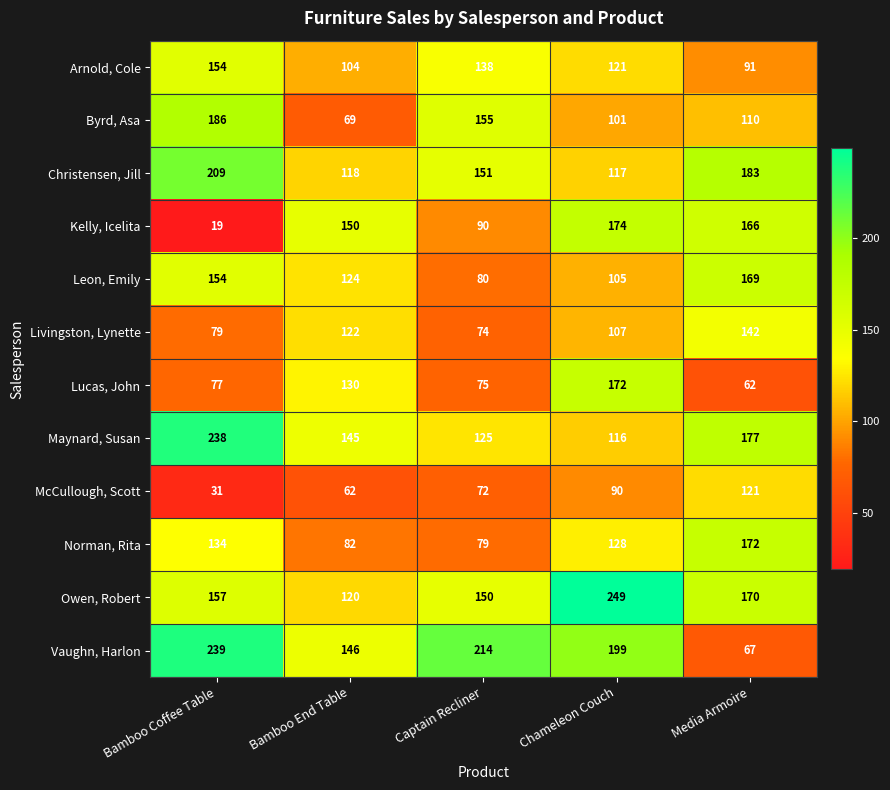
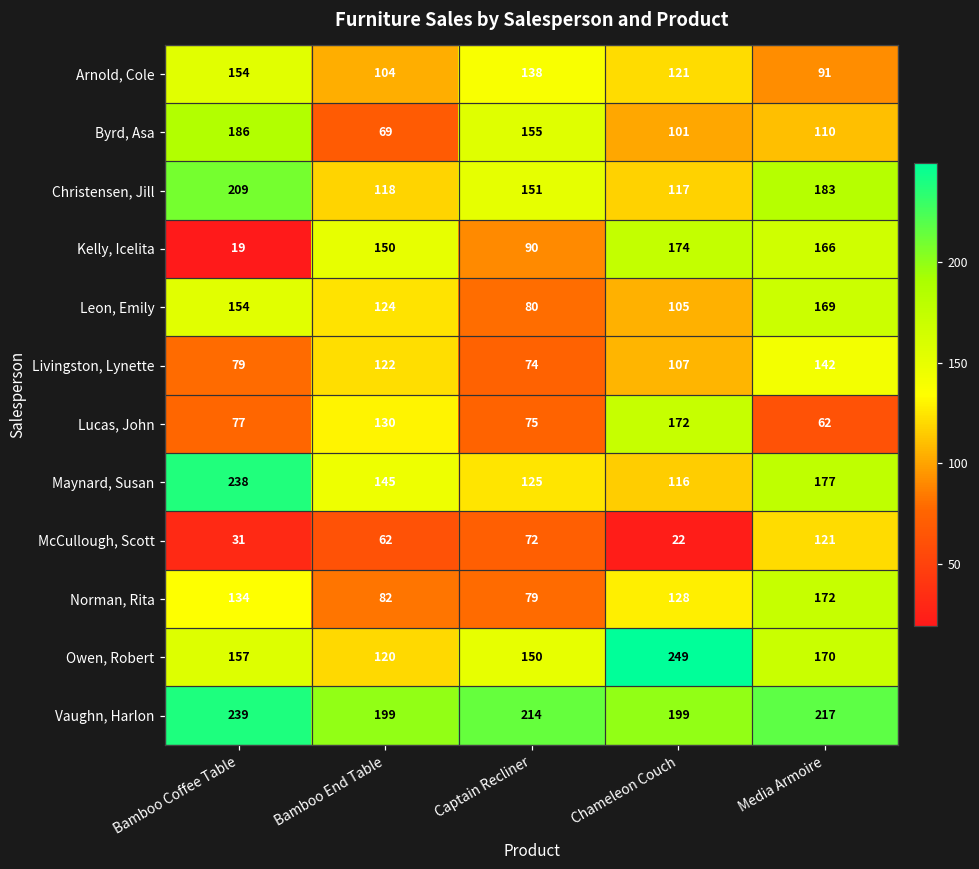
McCullough, Scott, Chameleon Couch: 90 -> 22
Vaughn, Harlon, Bamboo End Table: 146 -> 199
Vaughn, Harlon, Media Armoire: 67 -> 217
